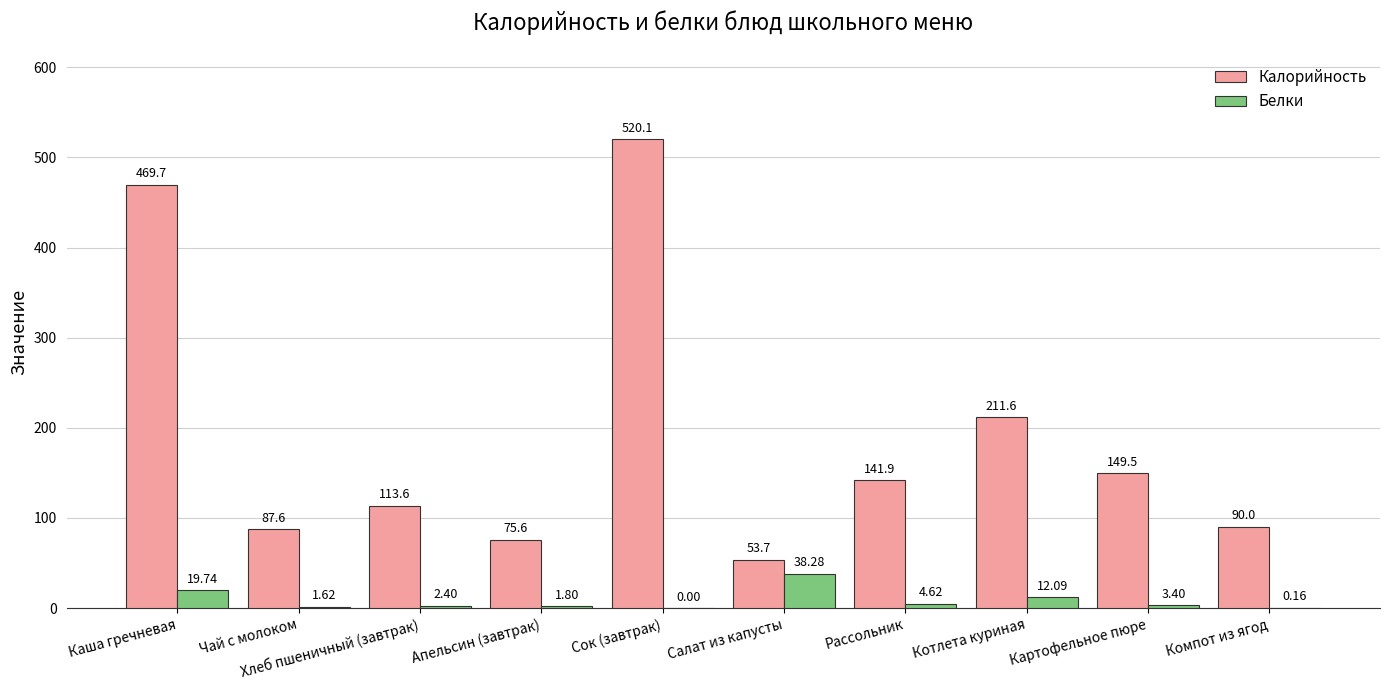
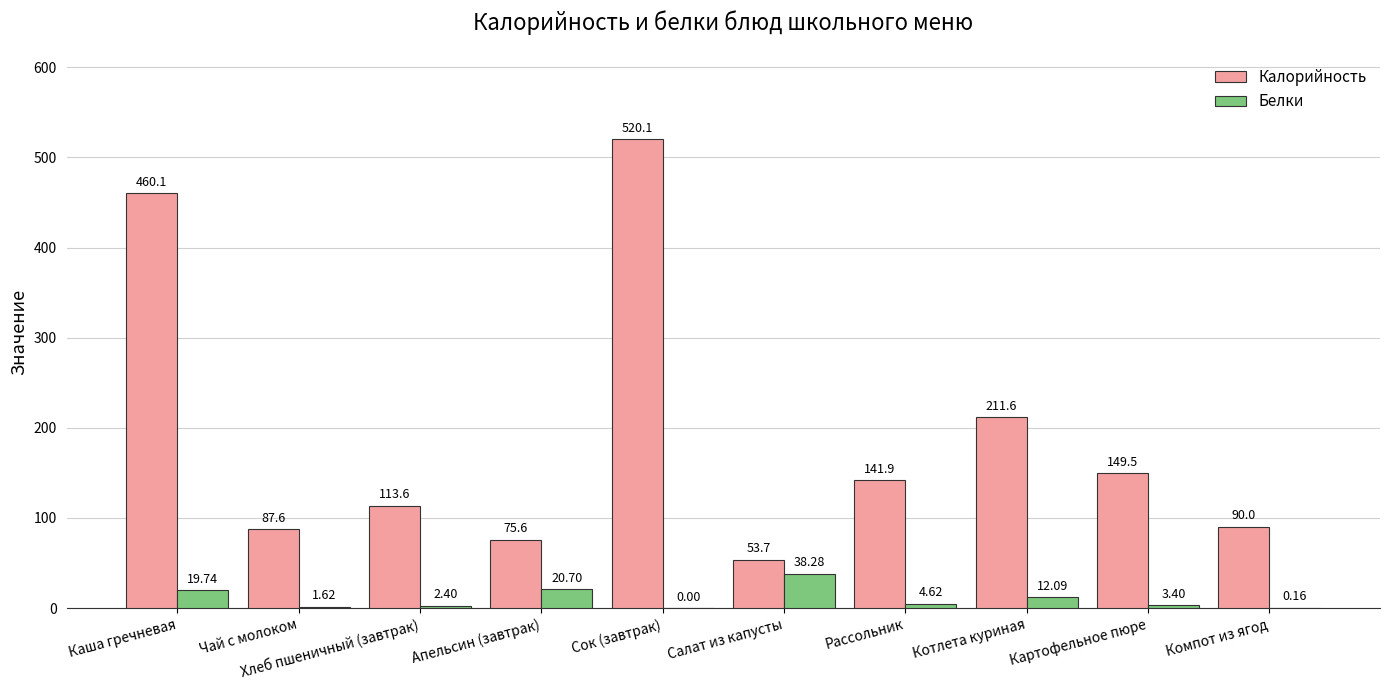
Калорийность, Каша гречневая: 469.7 -> 460.1
Белки, Апельсин (завтрак): 1.80 -> 20.70
